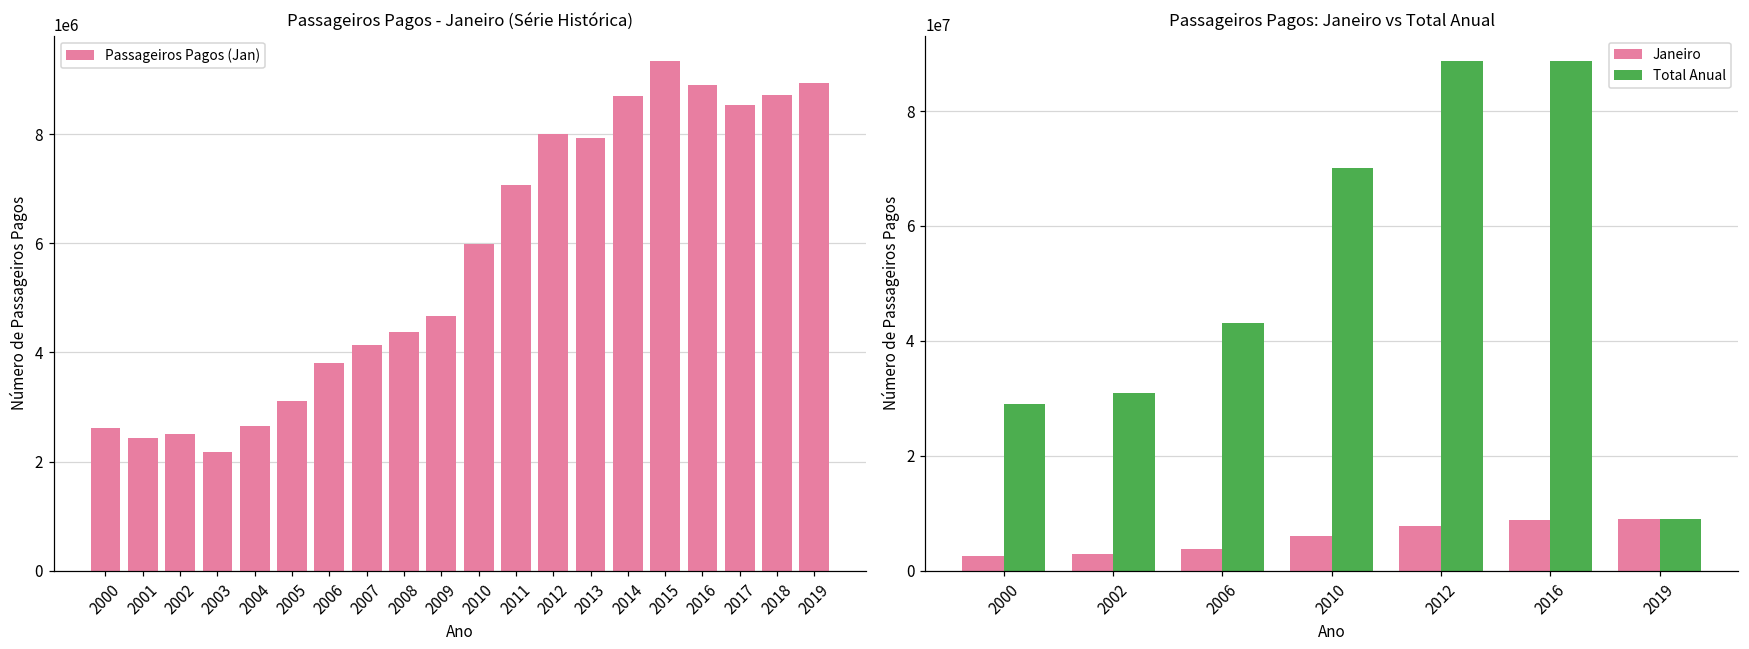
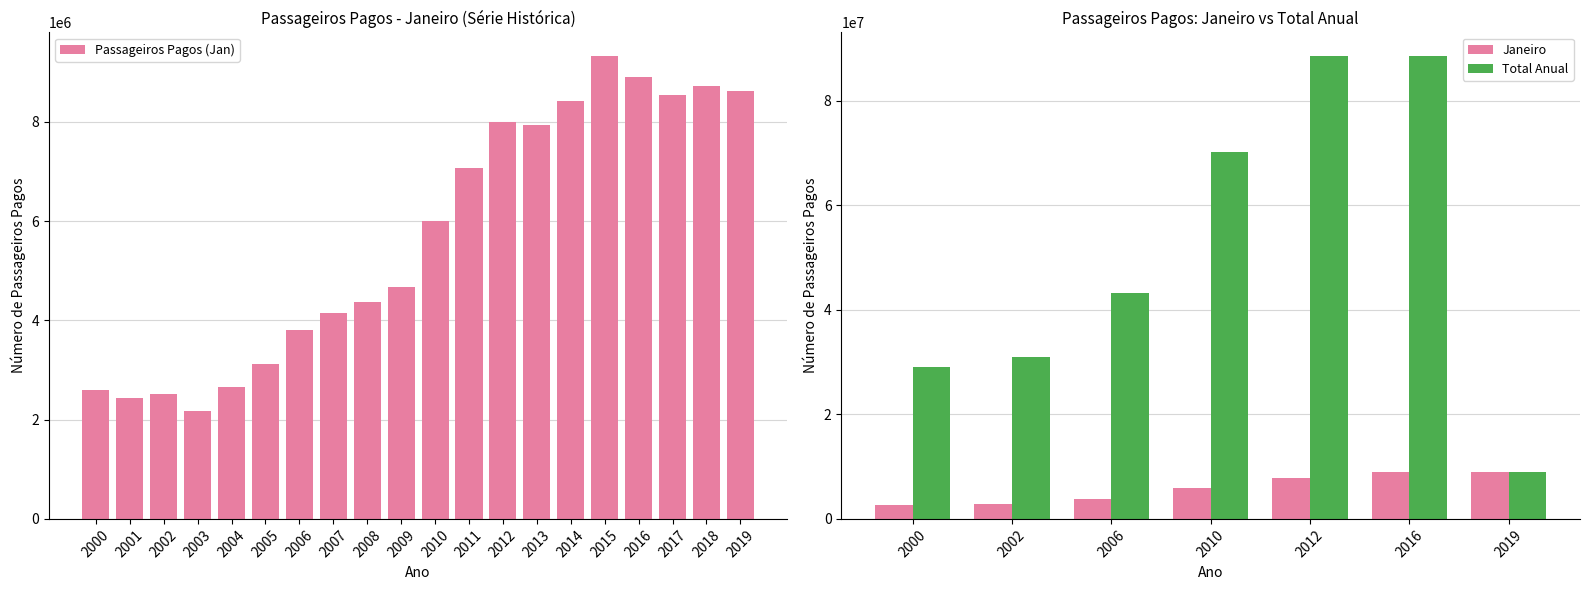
Passageiros Pagos - Janeiro (Série Histórica), 2014: 8700000 -> 8400000
Passageiros Pagos - Janeiro (Série Histórica), 2019: 8900000 -> 8600000
